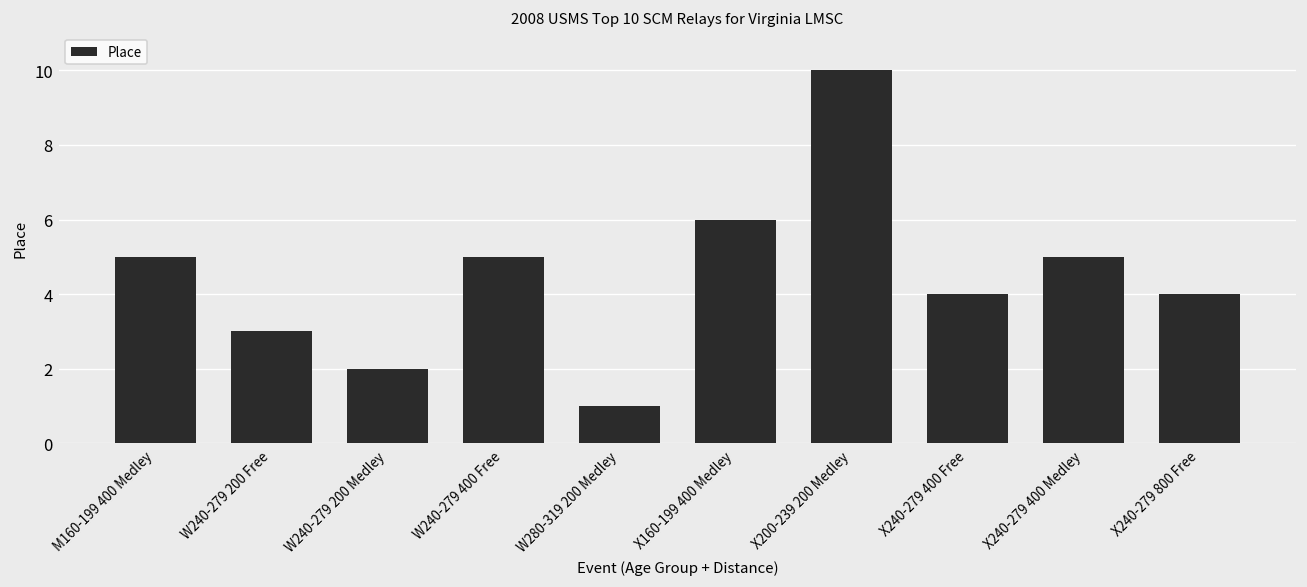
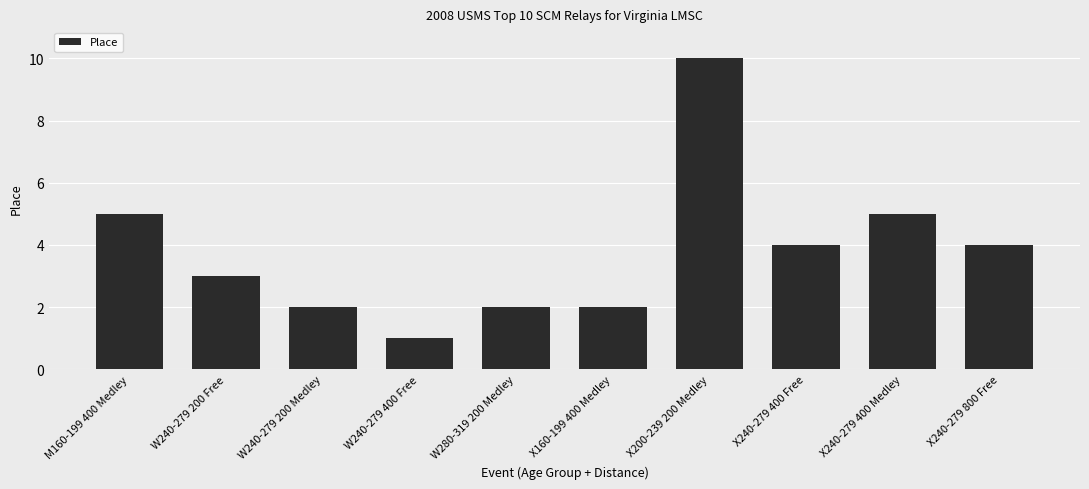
W240-279 400 Free: 5 -> 1
W280-319 200 Medley: 1 -> 2
X160-199 400 Medley: 6 -> 2
